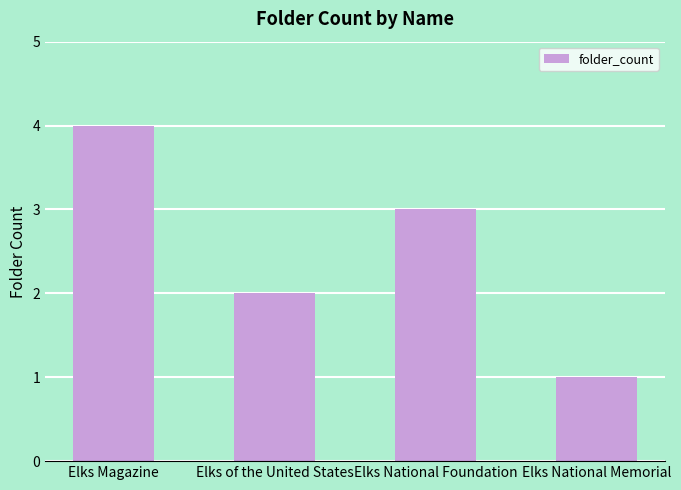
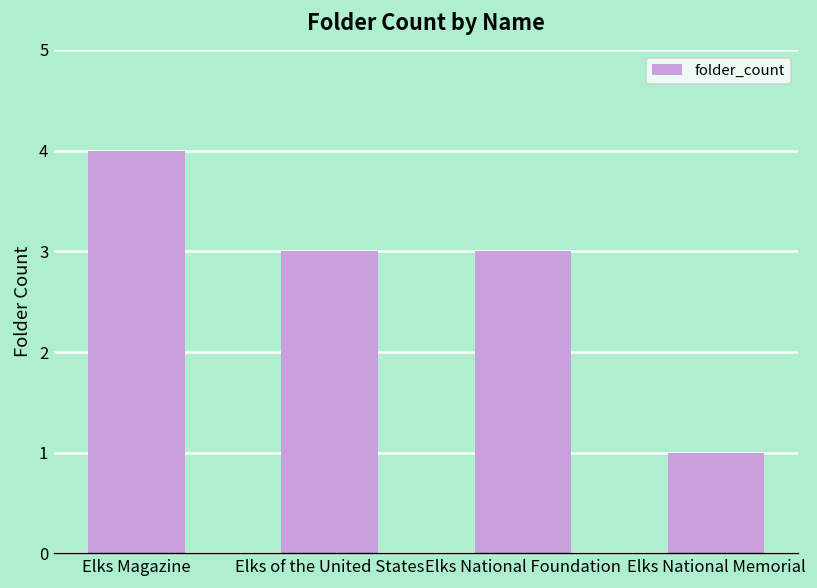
Elks of the United States: 2 -> 3
